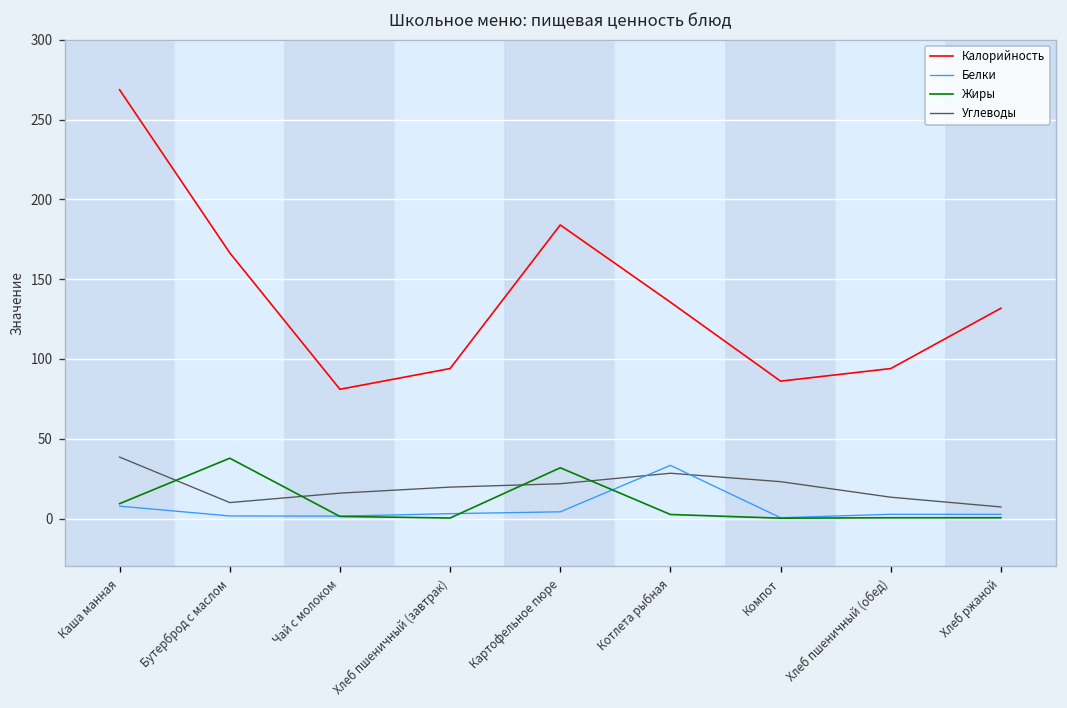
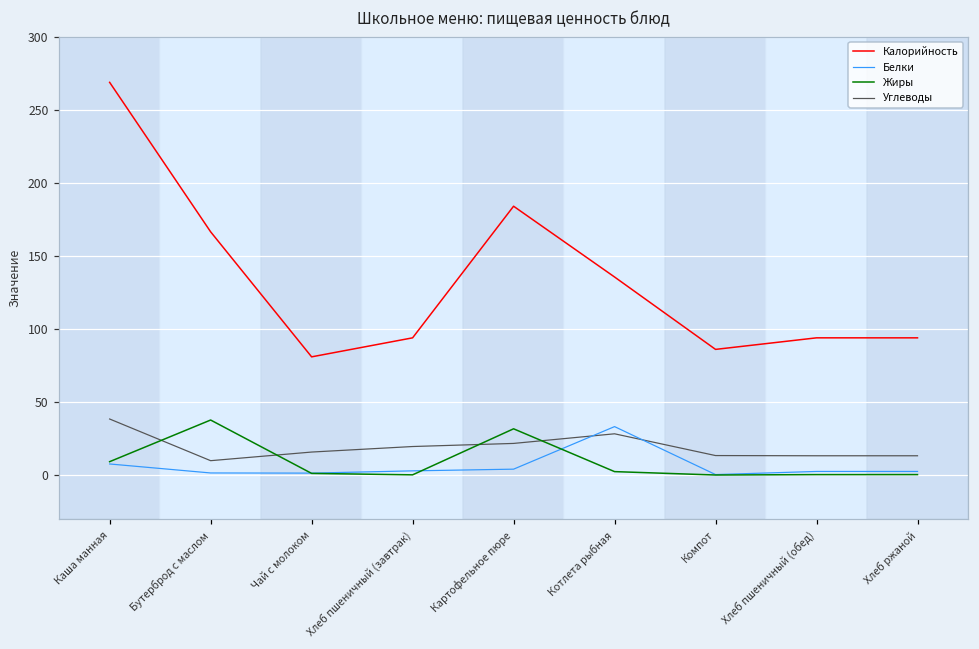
Углеводы, Компот: 23 -> 14
Калорийность, Хлеб ржаной: 132 -> 94
Углеводы, Хлеб ржаной: 7 -> 13
